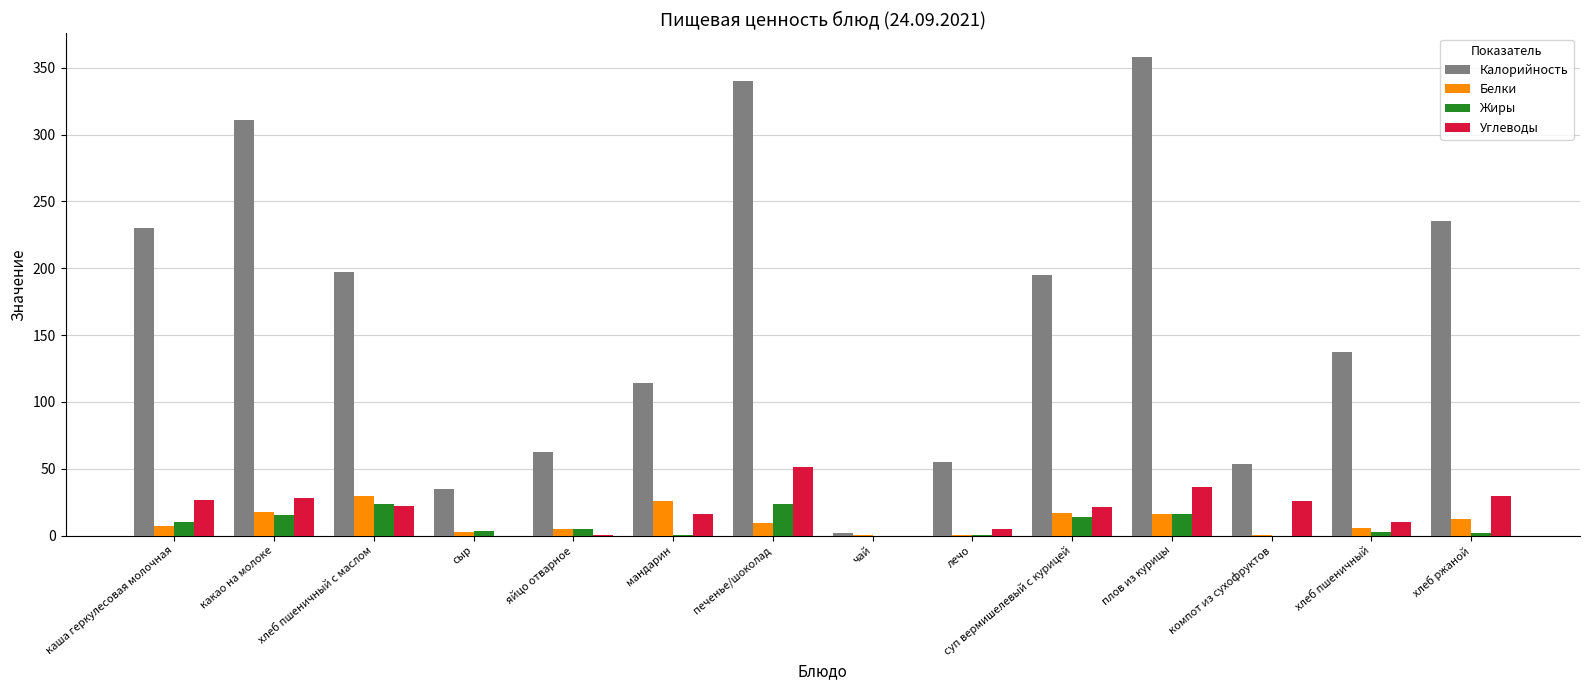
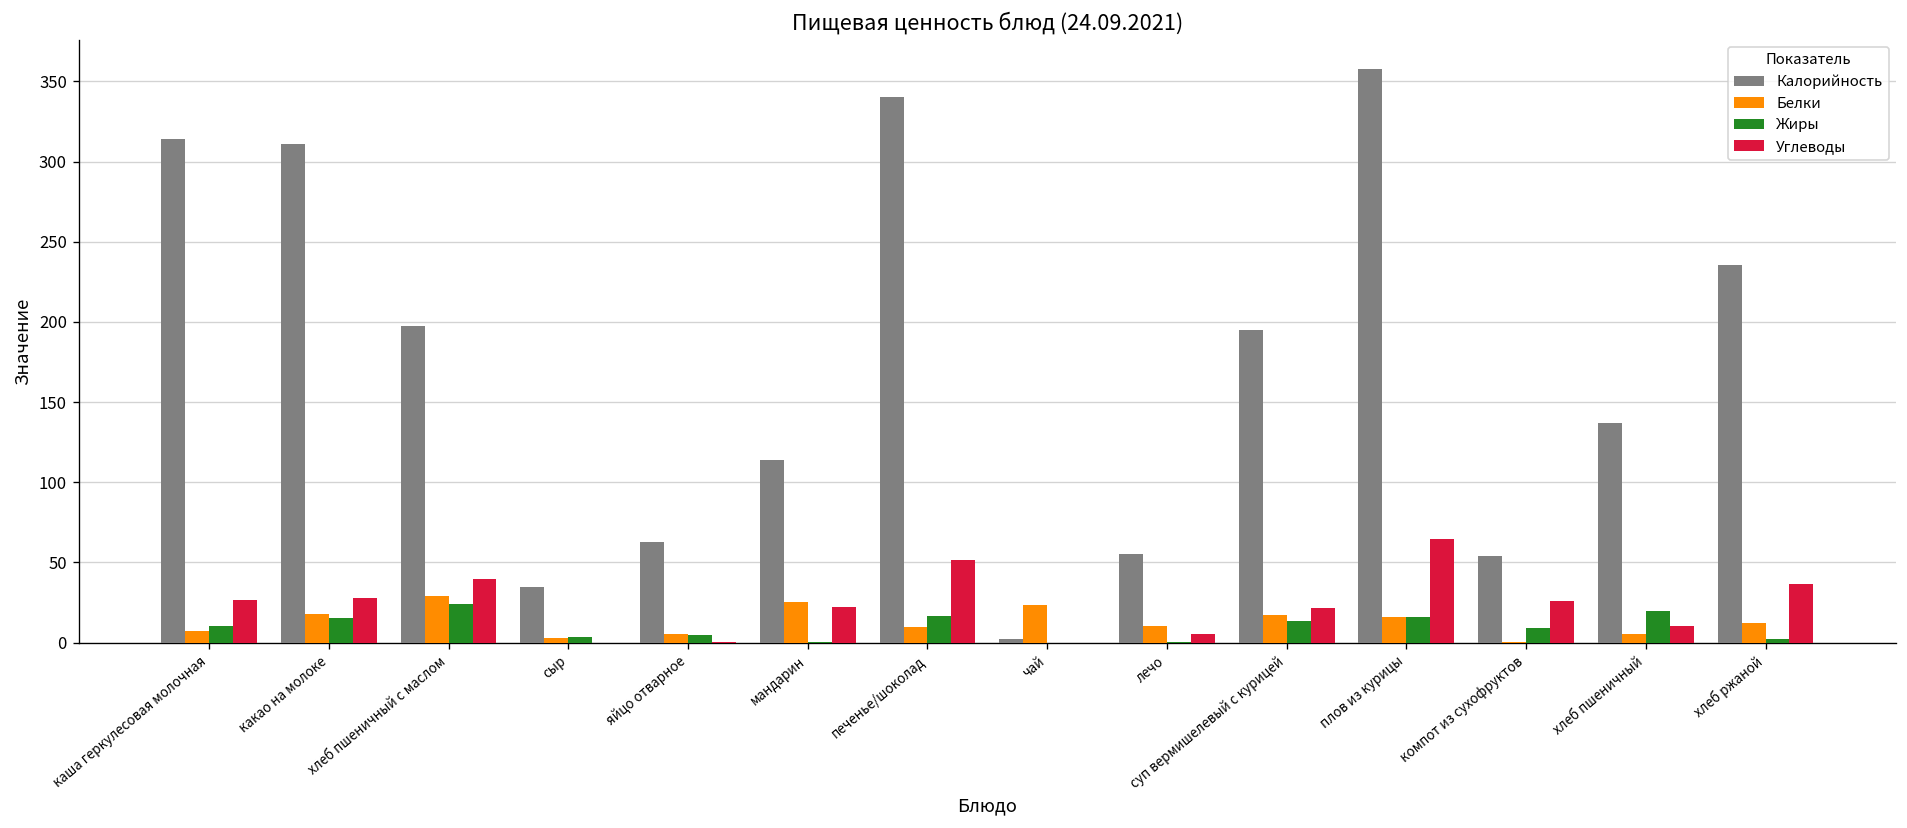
Калорийность, каша геркулесовая молочная: 230 -> 314
Углеводы, хлеб пшеничный с маслом: 22 -> 39
Углеводы, мандарин: 16 -> 23
Жиры, печенье/шоколад: 24 -> 17
Белки, чай: 0 -> 23
Белки, лечо: 1 -> 10
Углеводы, плов из курицы: 36 -> 65
Жиры, компот из сухофруктов: 0 -> 9
Жиры, хлеб пшеничный: 2 -> 20
Углеводы, хлеб ржаной: 30 -> 36
